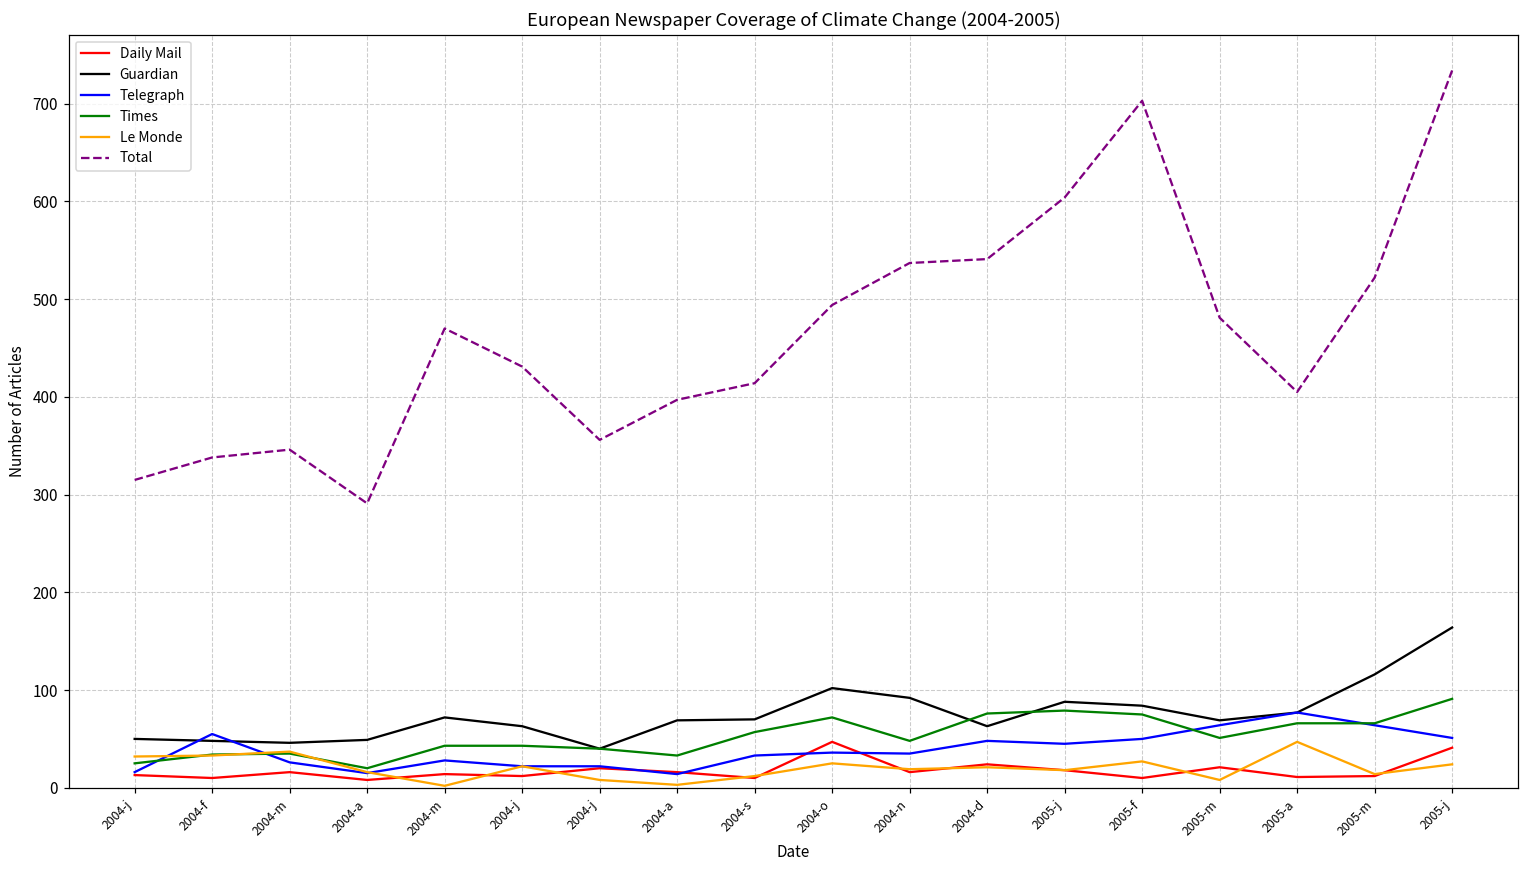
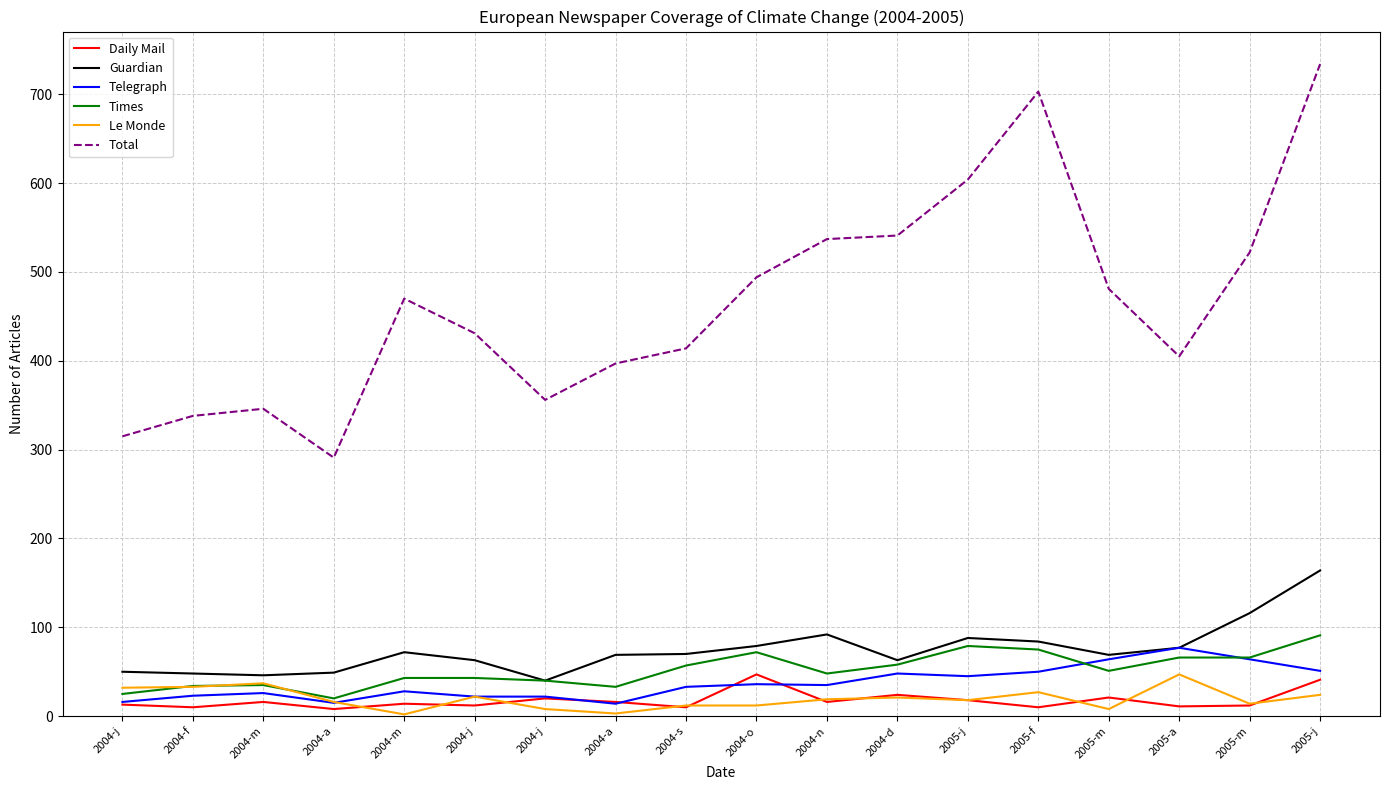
Telegraph, 2004-f: 60 -> 20
Guardian, 2004-o: 100 -> 80
Le Monde, 2004-o: 30 -> 10
Times, 2004-d: 80 -> 60
